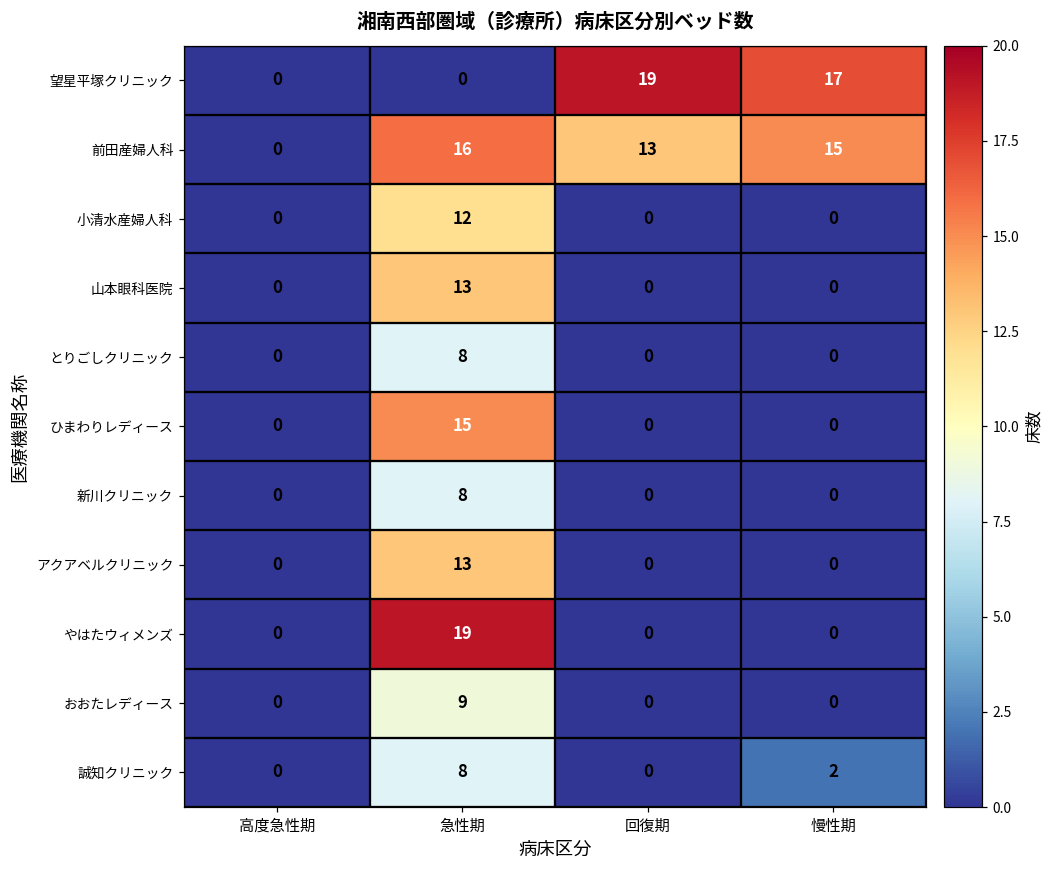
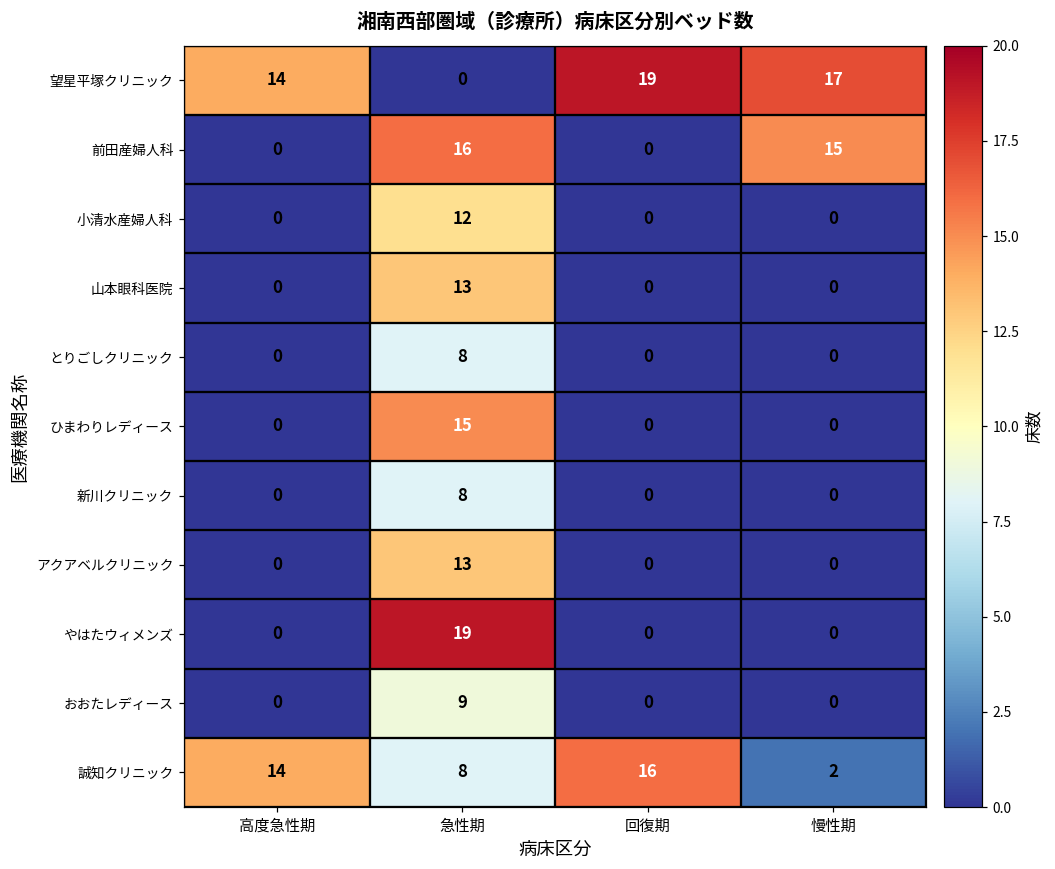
望星平塚クリニック, 高度急性期: 0 -> 14
前田産婦人科, 回復期: 13 -> 0
誠知クリニック, 高度急性期: 0 -> 14
誠知クリニック, 回復期: 0 -> 16
